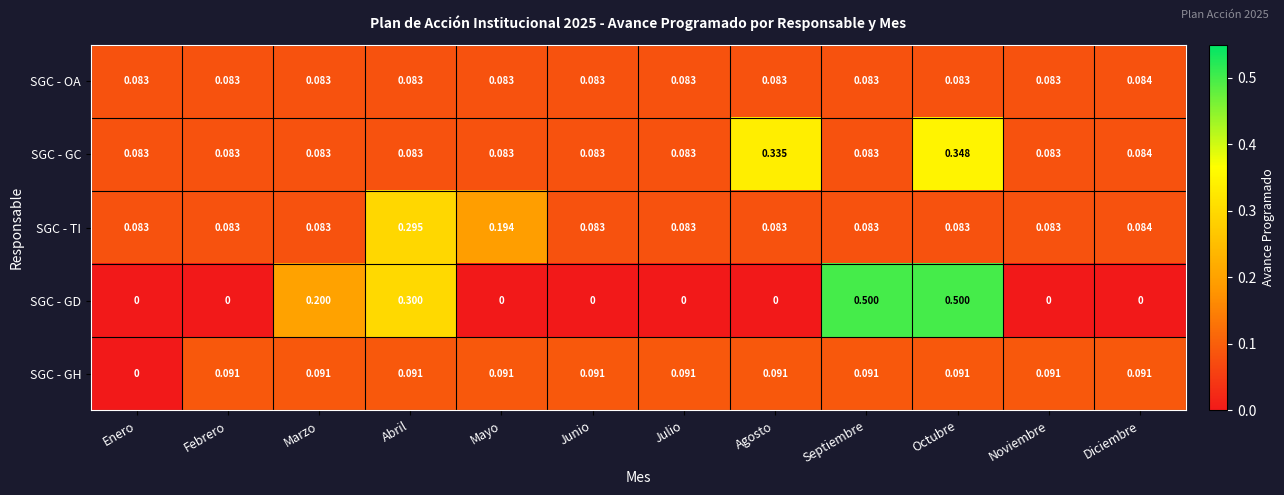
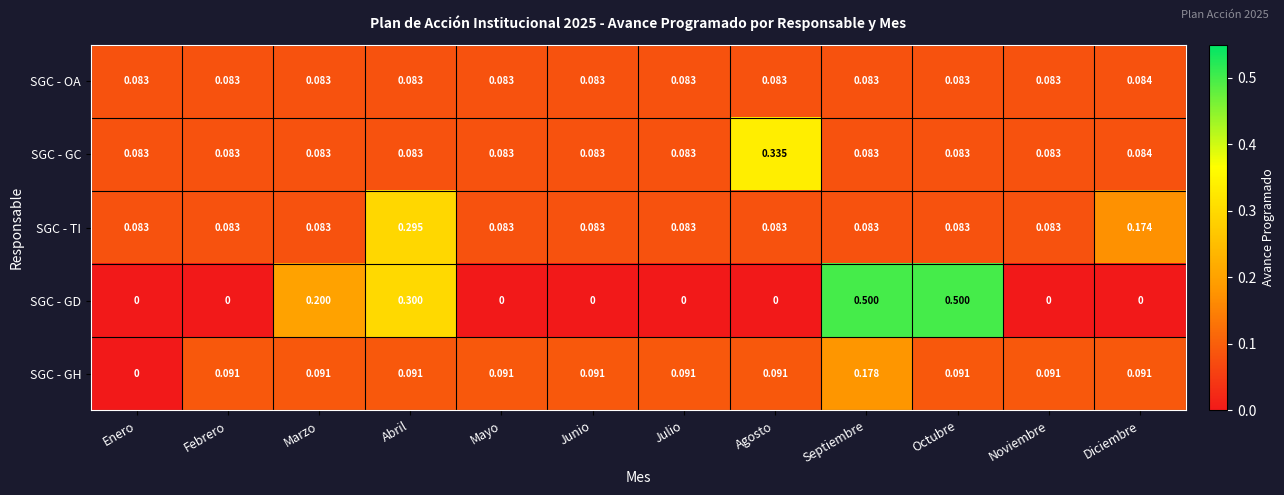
SGC - GC, Octubre: 0.348 -> 0.083
SGC - TI, Mayo: 0.194 -> 0.083
SGC - TI, Diciembre: 0.084 -> 0.174
SGC - GH, Septiembre: 0.091 -> 0.178
